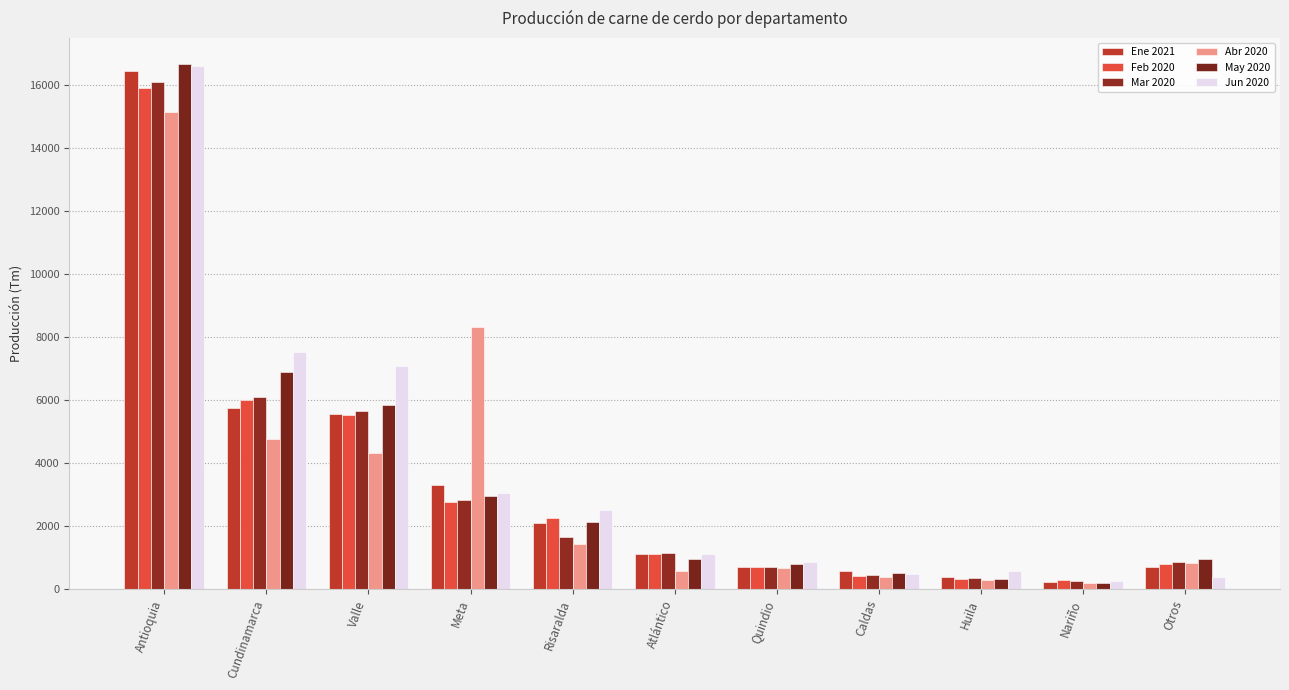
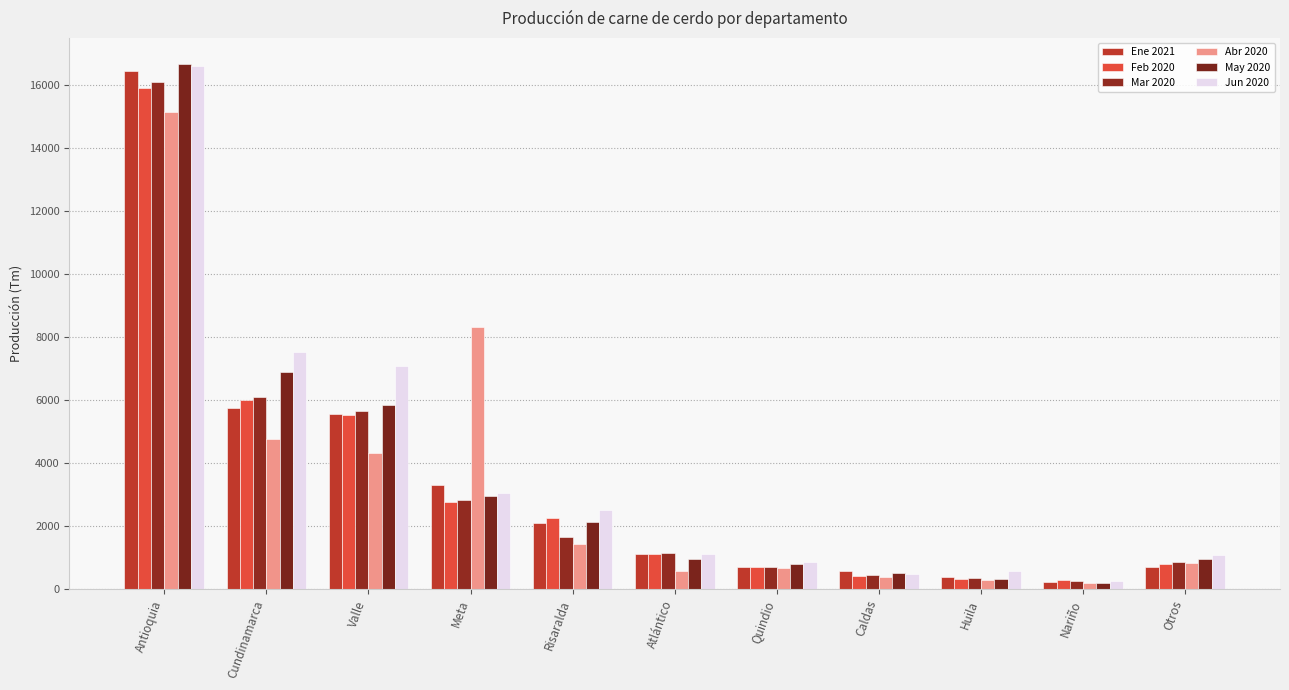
Jun 2020, Otros: 400 -> 1100
